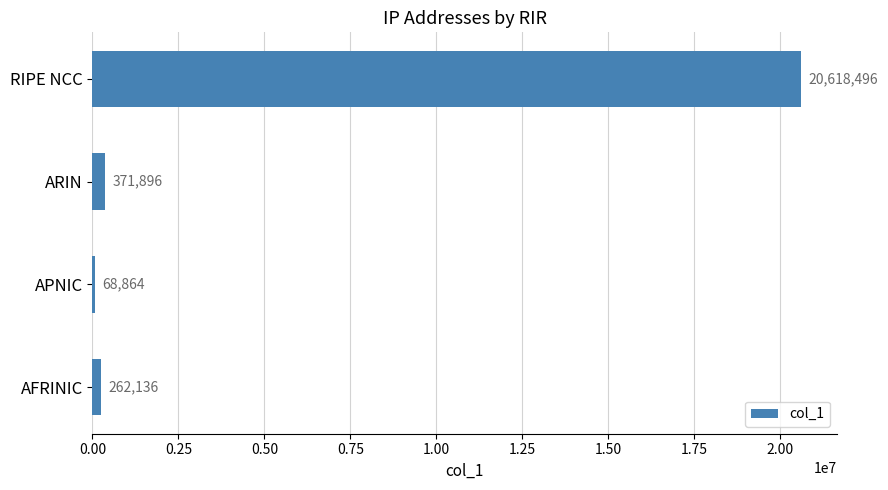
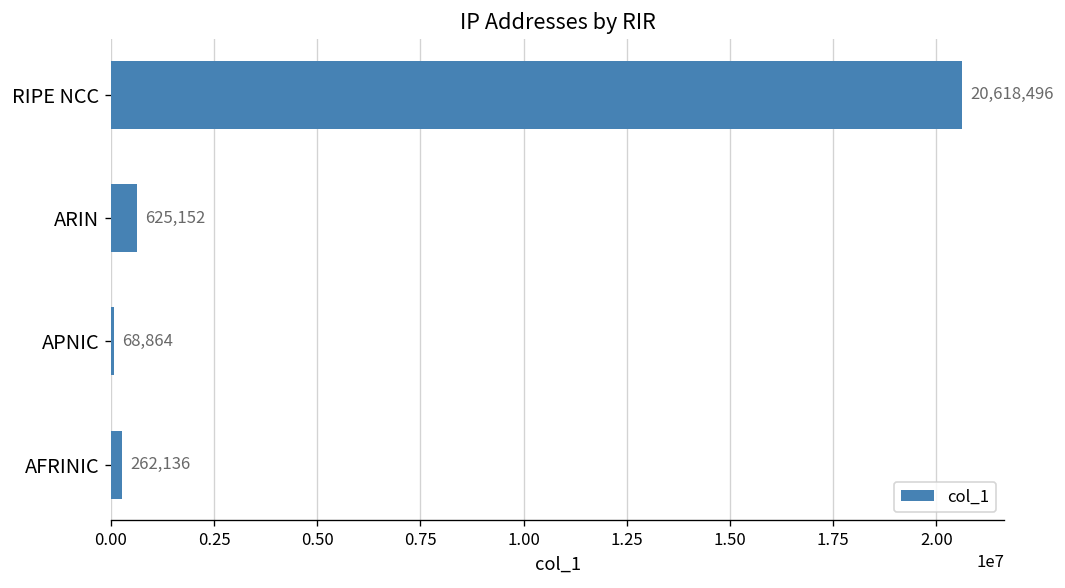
ARIN: 371,896 -> 625,152
